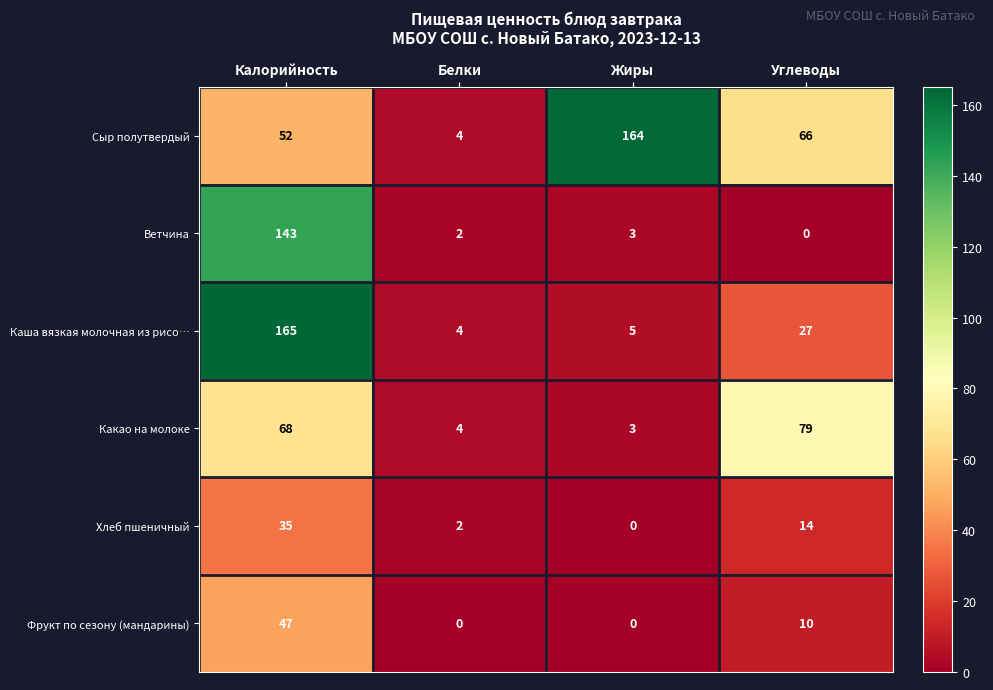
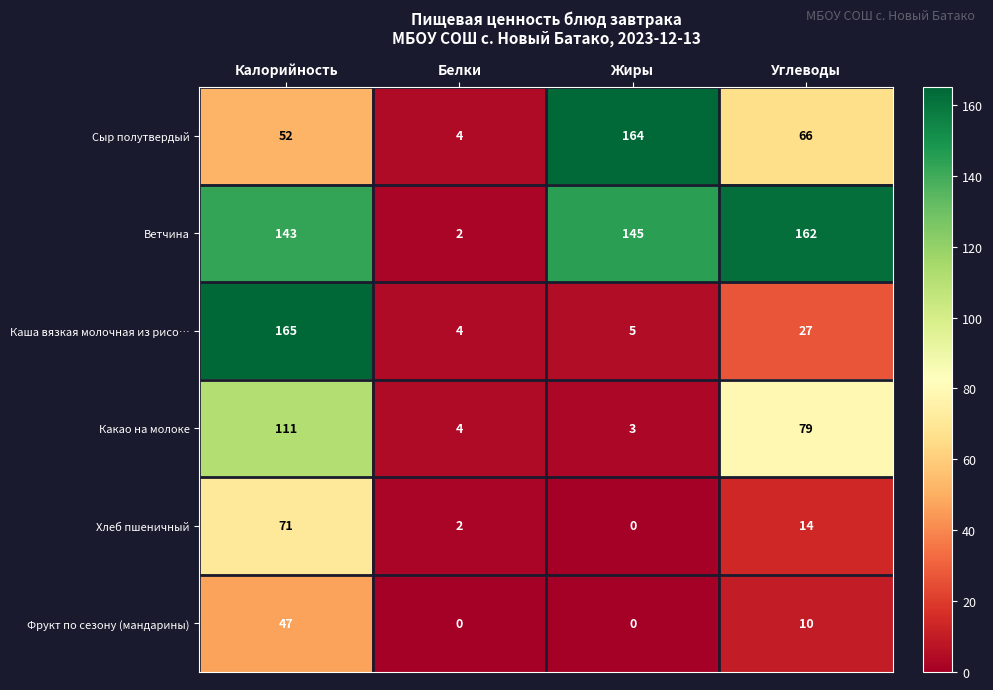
Ветчина, Жиры: 3 -> 145
Ветчина, Углеводы: 0 -> 162
Какао на молоке, Калорийность: 68 -> 111
Хлеб пшеничный, Калорийность: 35 -> 71
